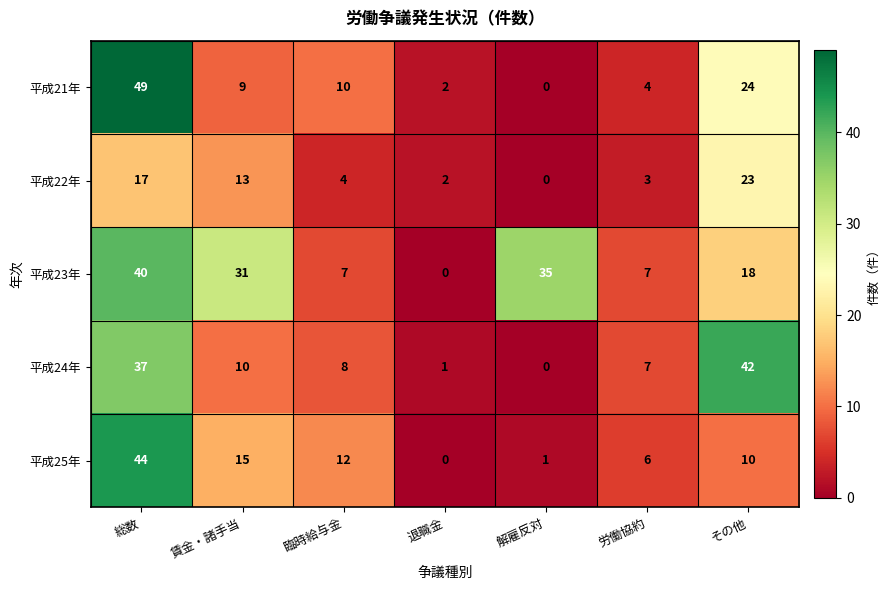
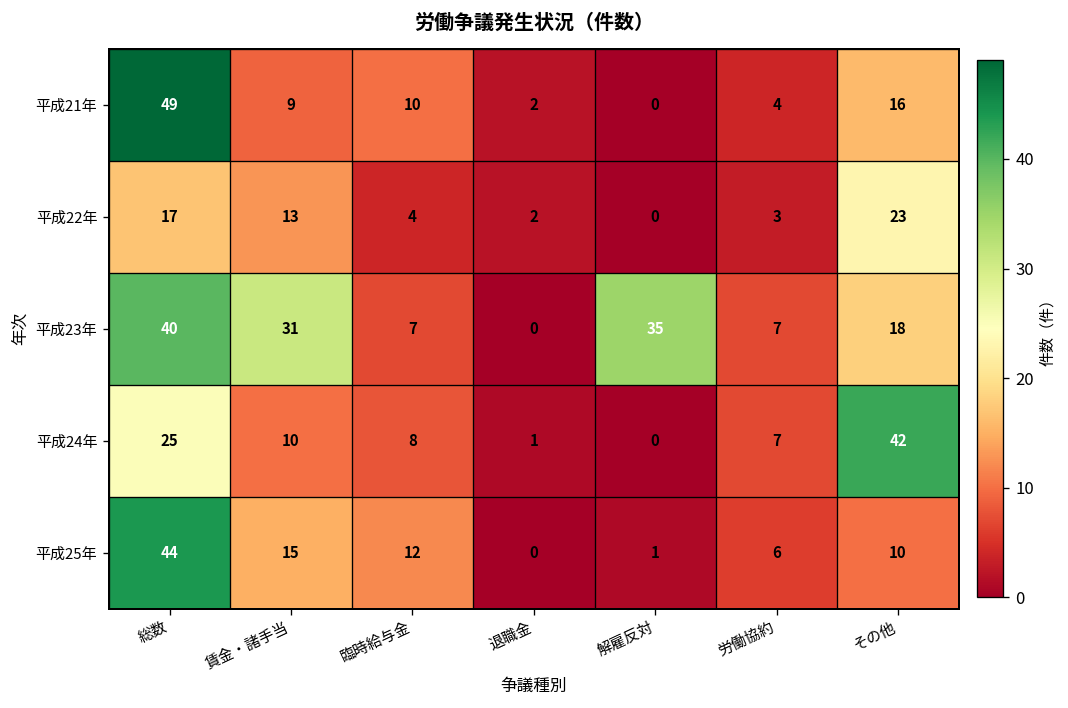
平成21年, その他: 24 -> 16
平成24年, 総数: 37 -> 25
